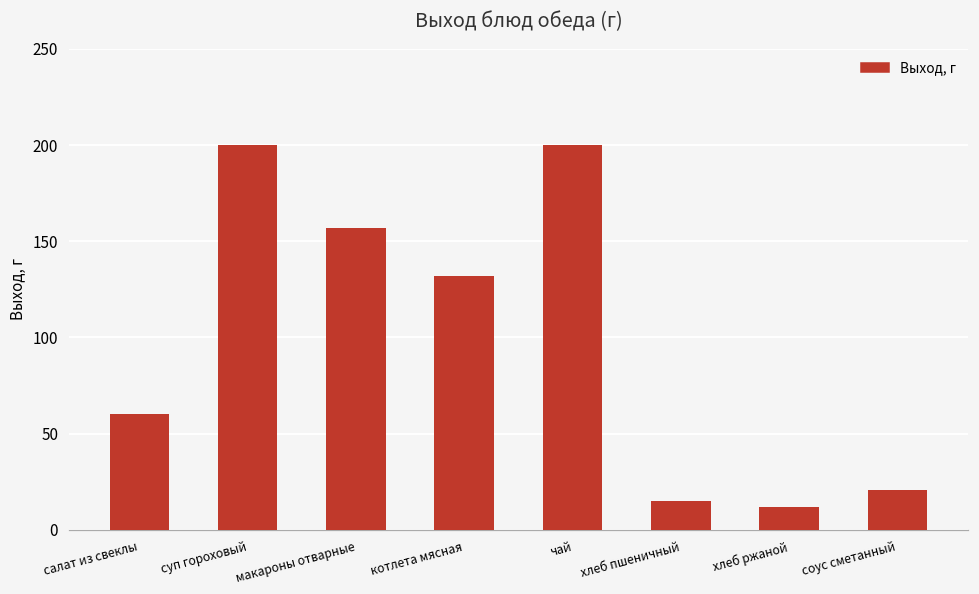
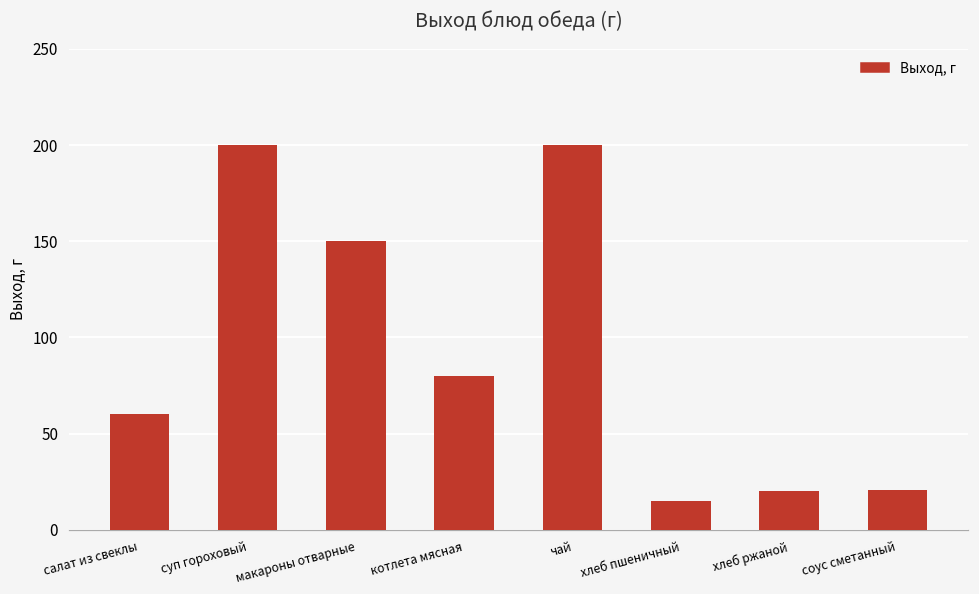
макароны отварные: 157 -> 150
котлета мясная: 132 -> 80
хлеб ржаной: 12 -> 20
